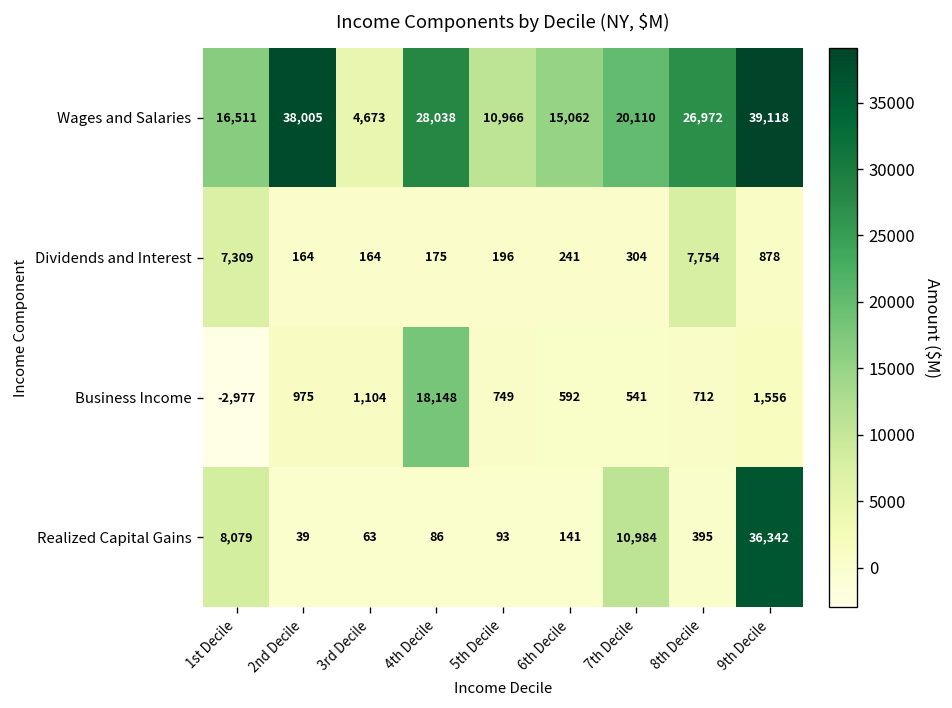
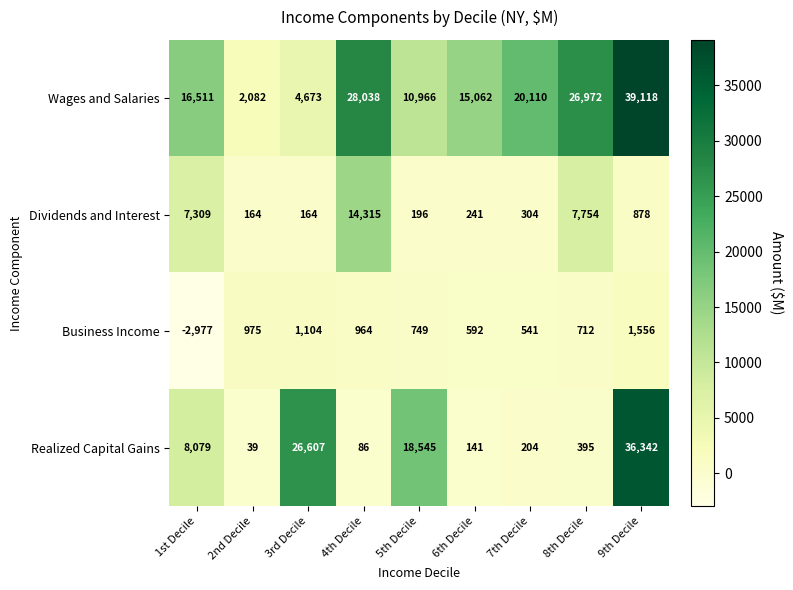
Wages and Salaries, 2nd Decile: 38,005 -> 2,082
Dividends and Interest, 4th Decile: 175 -> 14,315
Business Income, 4th Decile: 18,148 -> 964
Realized Capital Gains, 3rd Decile: 63 -> 26,607
Realized Capital Gains, 5th Decile: 93 -> 18,545
Realized Capital Gains, 7th Decile: 10,984 -> 204
